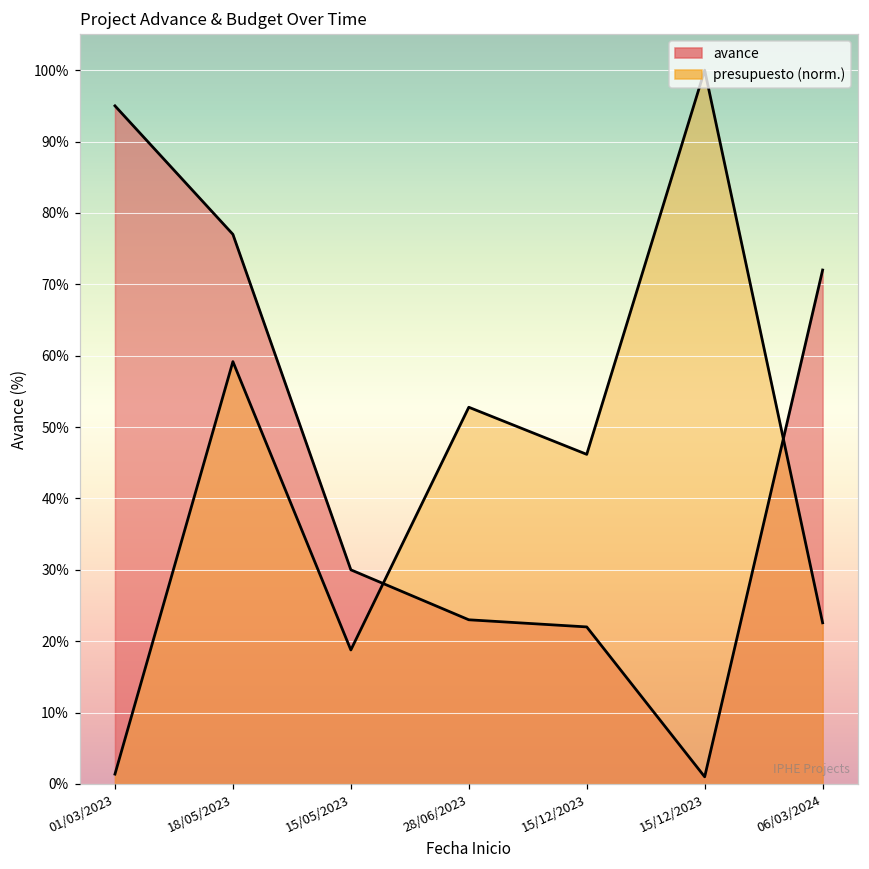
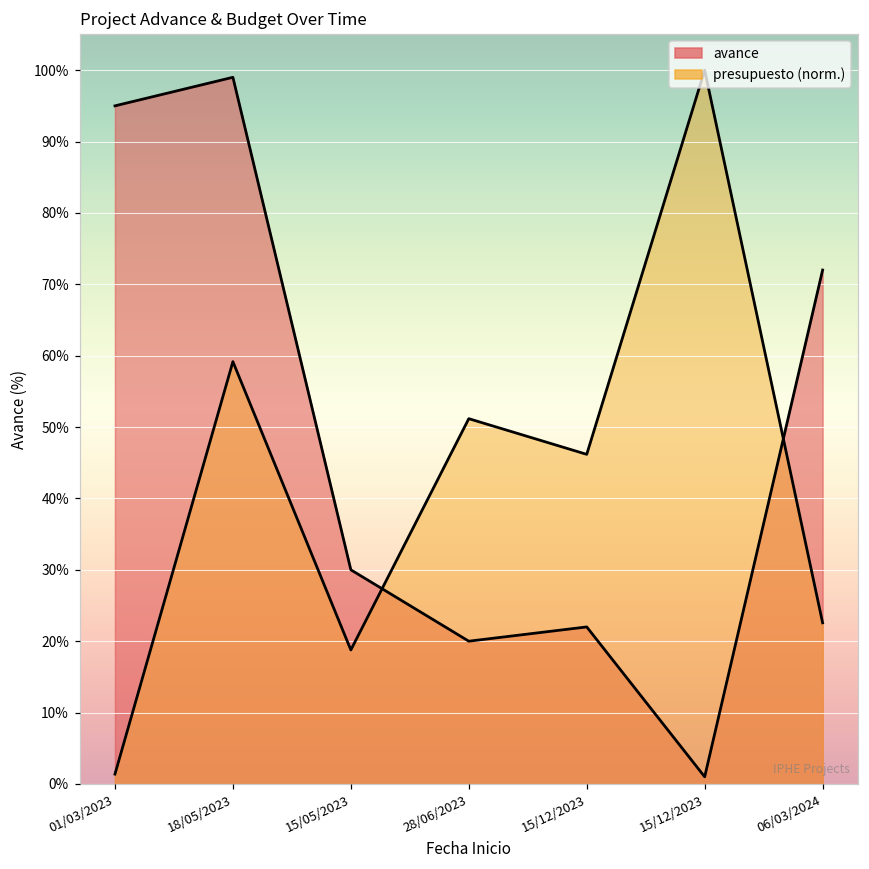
avance, 18/05/2023: 77% -> 99%
avance, 28/06/2023: 23% -> 20%
presupuesto (norm.), 28/06/2023: 53% -> 51%
